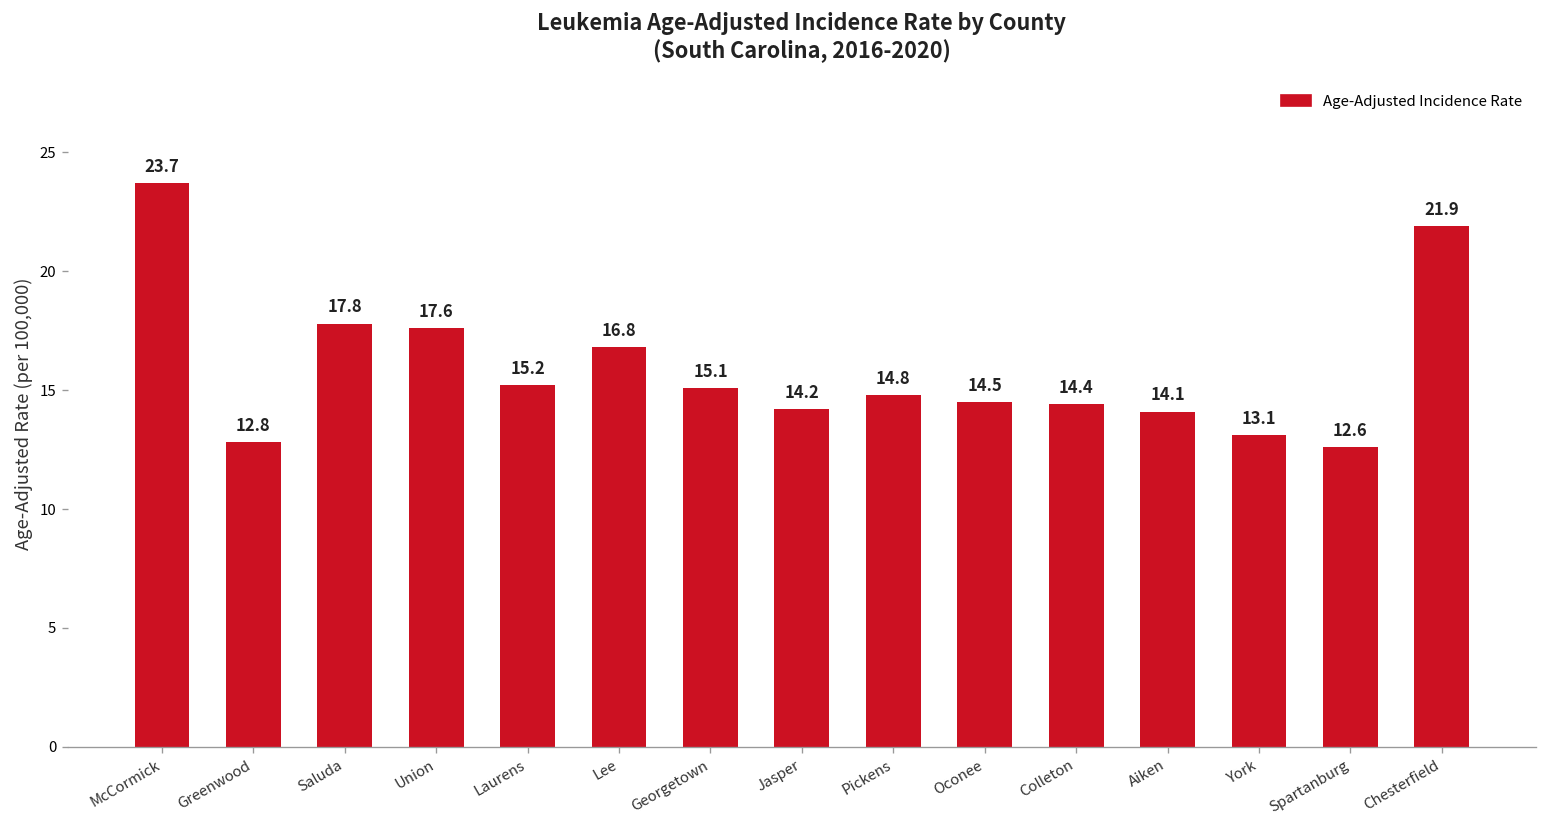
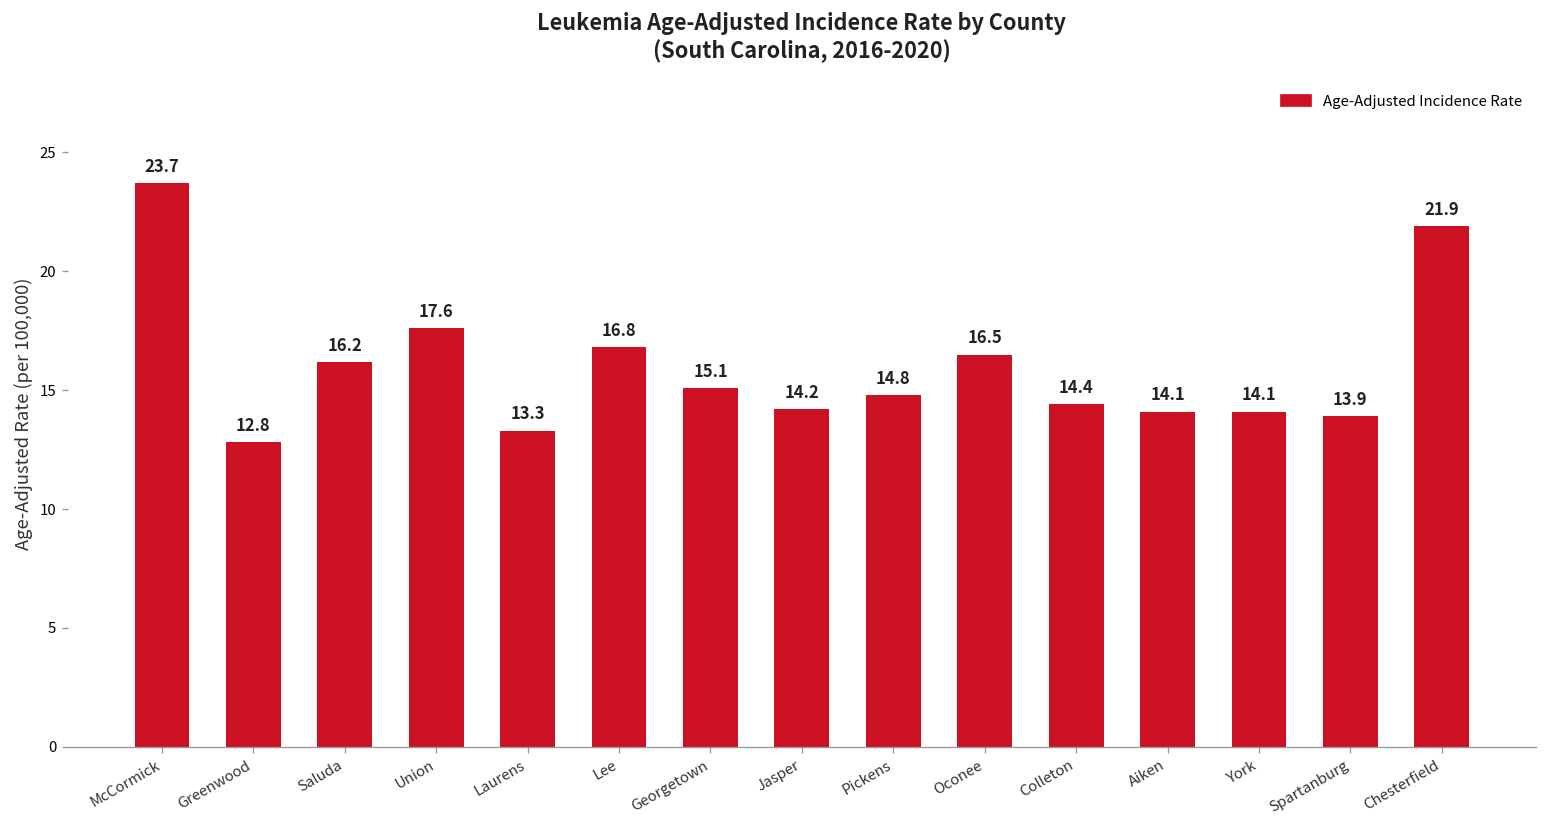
Saluda: 17.8 -> 16.2
Laurens: 15.2 -> 13.3
Oconee: 14.5 -> 16.5
York: 13.1 -> 14.1
Spartanburg: 12.6 -> 13.9
